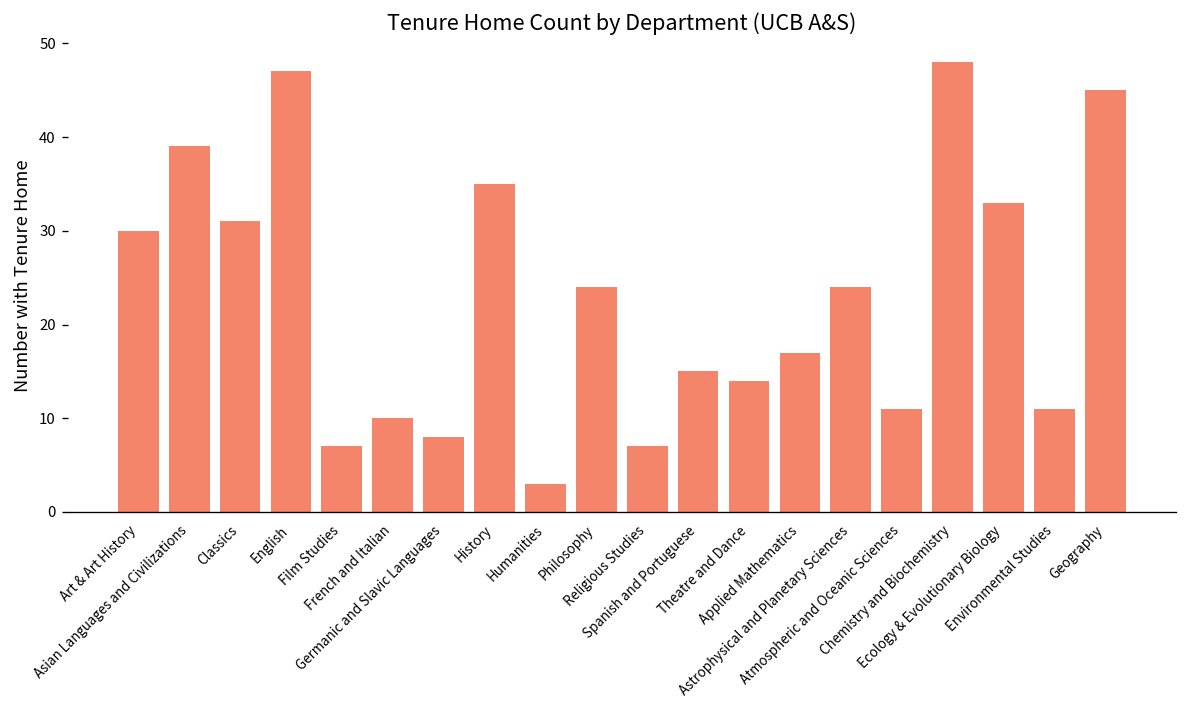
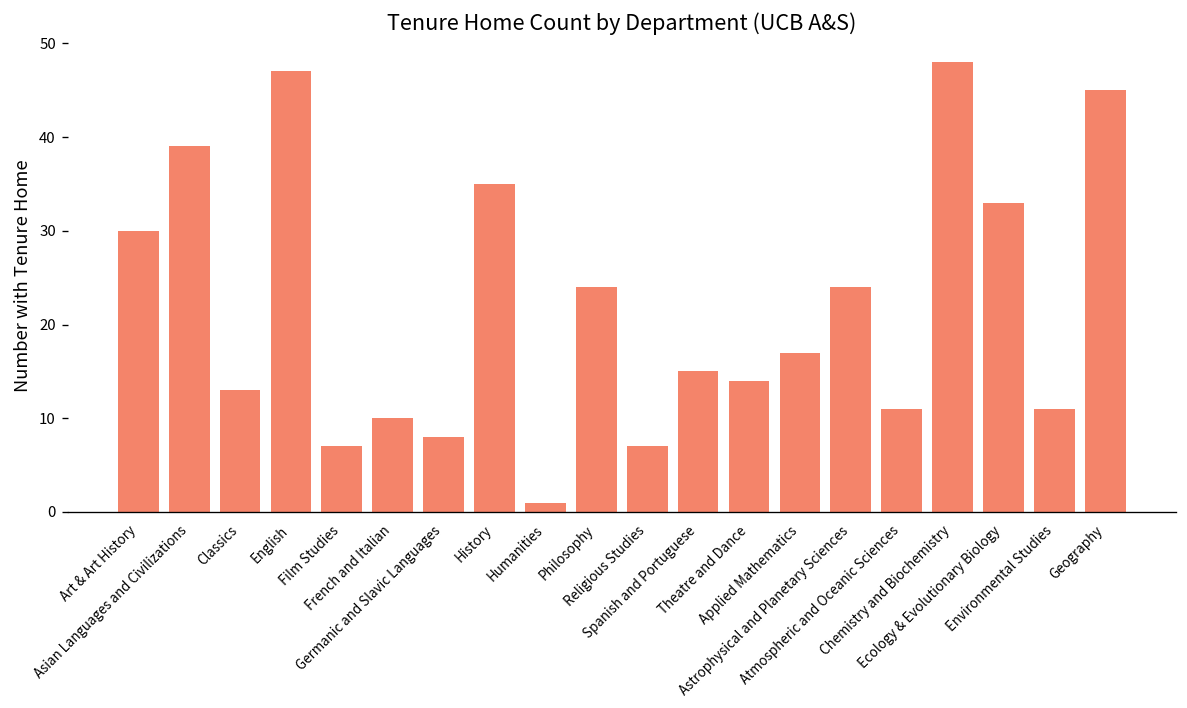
Classics: 31 -> 13
Humanities: 3 -> 1
